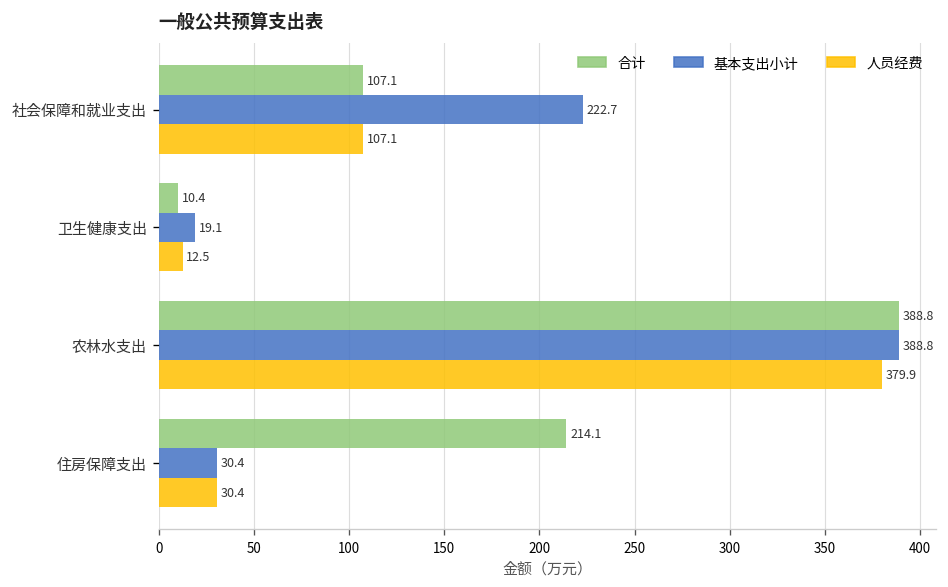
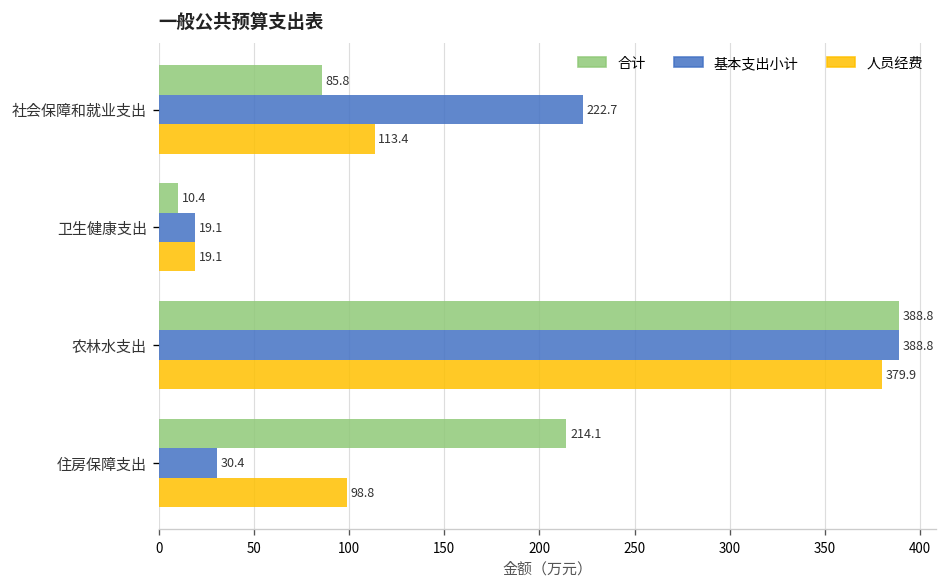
合计, 社会保障和就业支出: 107.1 -> 85.8
人员经费, 社会保障和就业支出: 107.1 -> 113.4
人员经费, 卫生健康支出: 12.5 -> 19.1
人员经费, 住房保障支出: 30.4 -> 98.8
